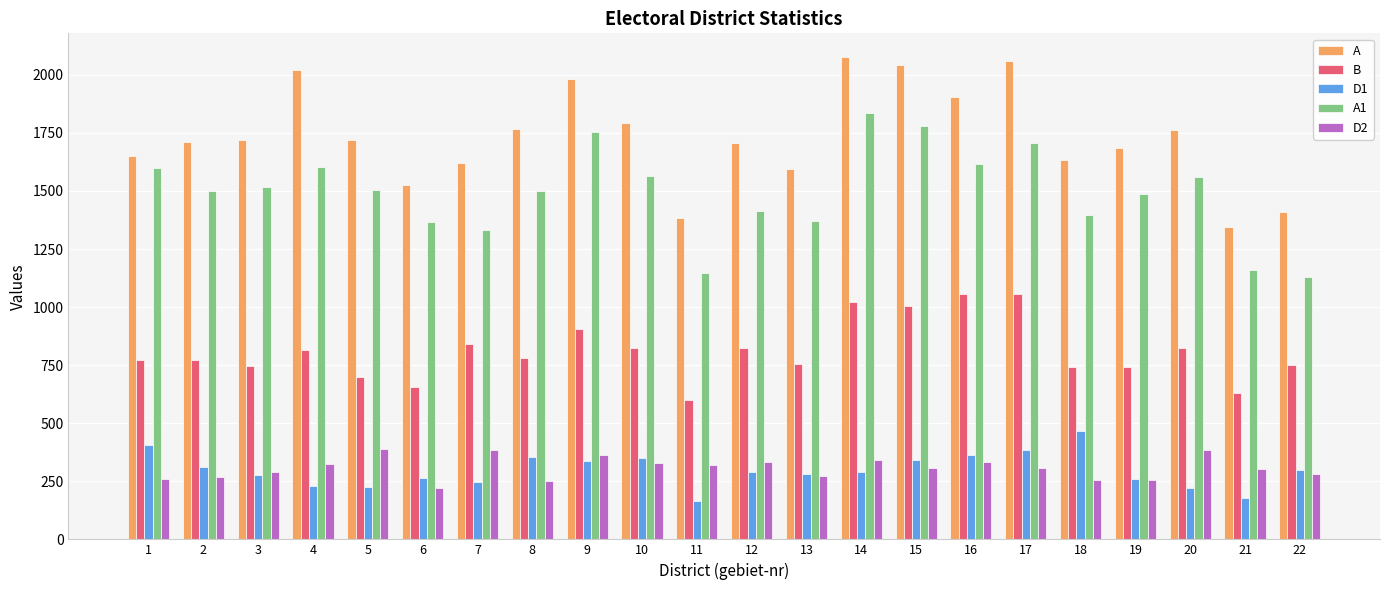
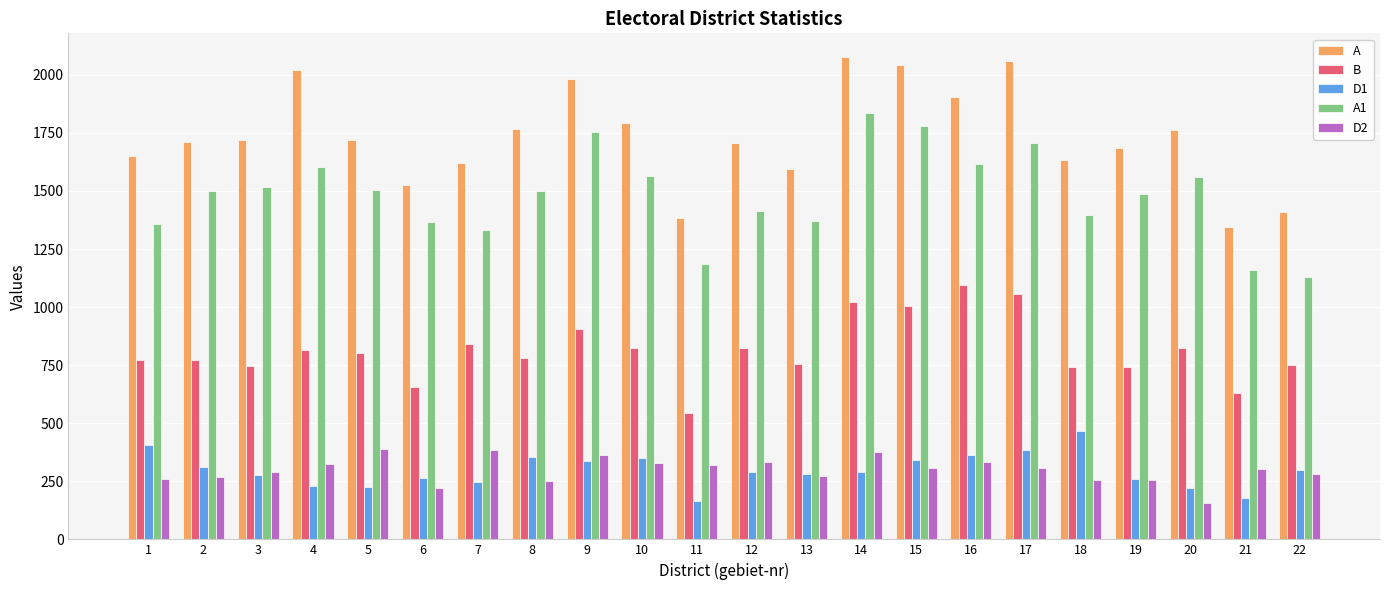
A1, 1: 1600 -> 1360
B, 5: 700 -> 800
B, 11: 600 -> 540
A1, 11: 1150 -> 1190
D2, 14: 340 -> 380
B, 16: 1060 -> 1100
D2, 20: 390 -> 160
